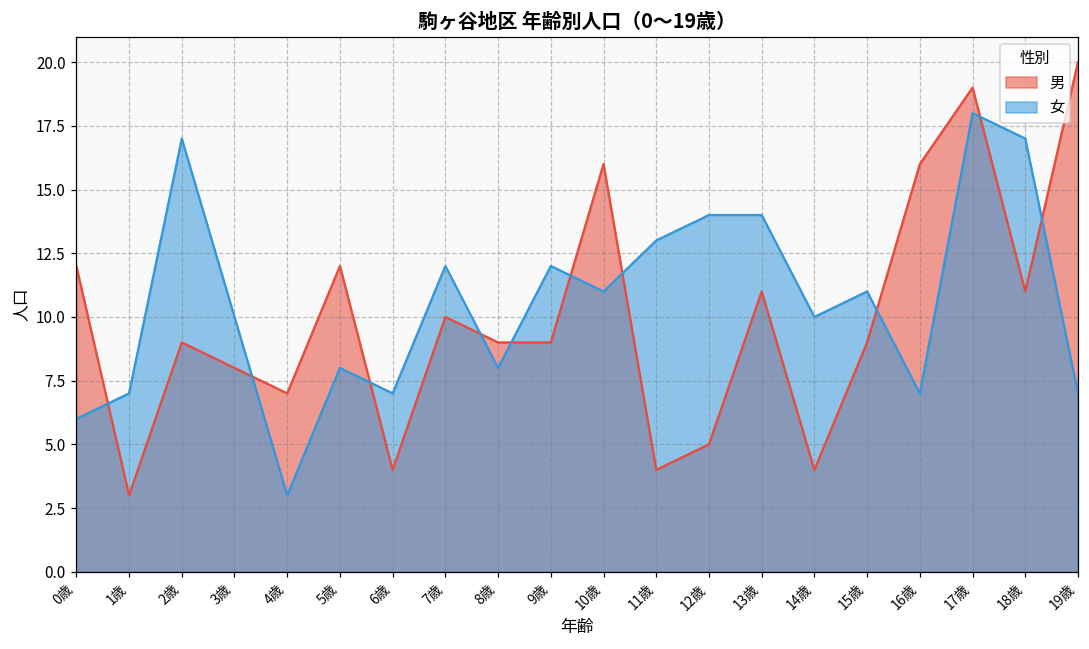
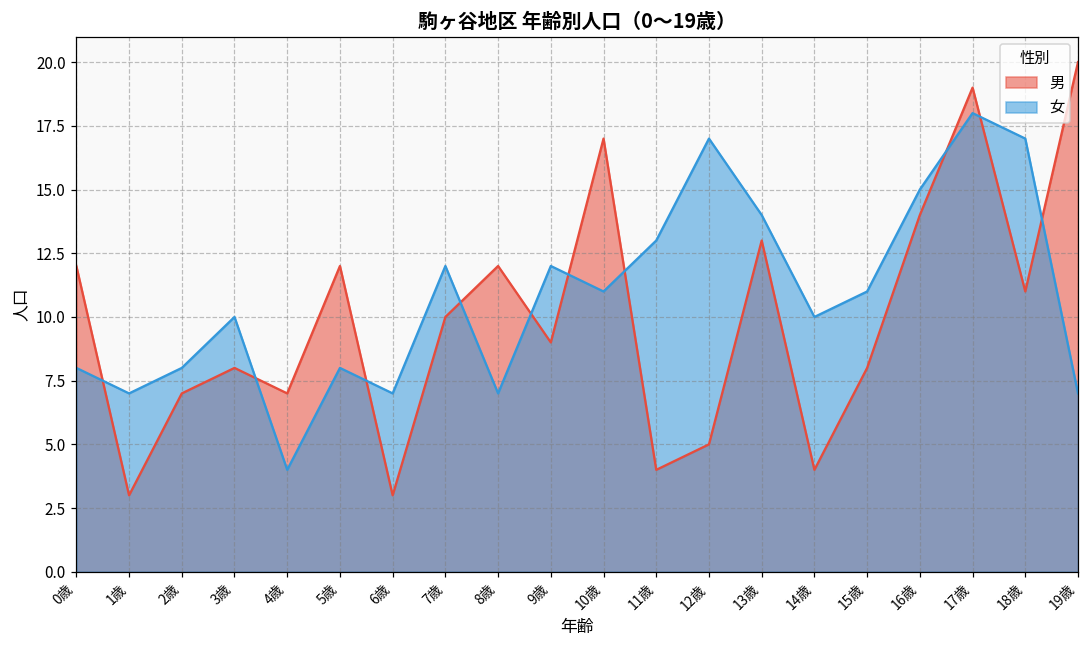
女, 0歳: 6 -> 8
男, 2歳: 9 -> 7
女, 2歳: 17 -> 8
女, 4歳: 3 -> 4
男, 6歳: 4 -> 3
男, 8歳: 9 -> 12
女, 8歳: 8 -> 7
男, 10歳: 16 -> 17
女, 12歳: 14 -> 17
男, 13歳: 11 -> 13
男, 15歳: 9 -> 8
男, 16歳: 16 -> 14
女, 16歳: 7 -> 15
